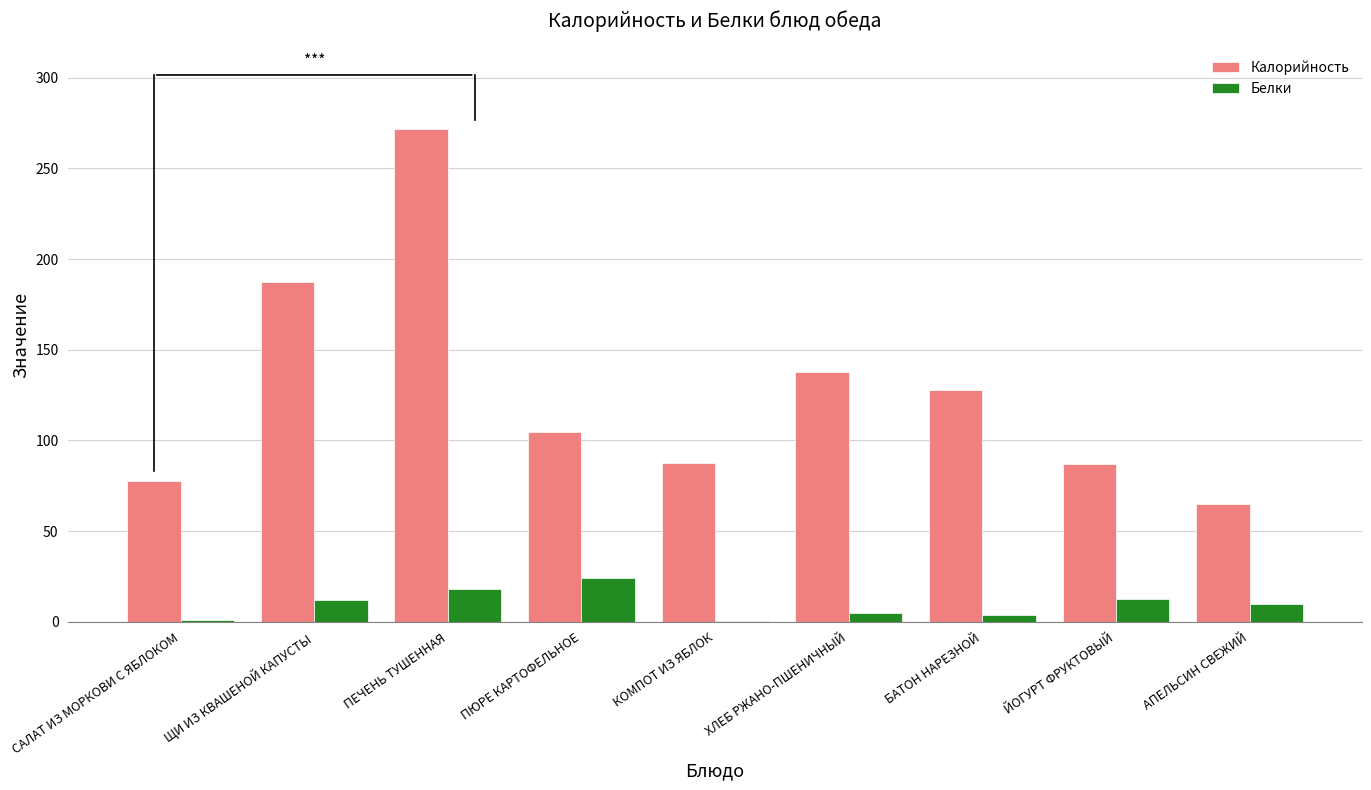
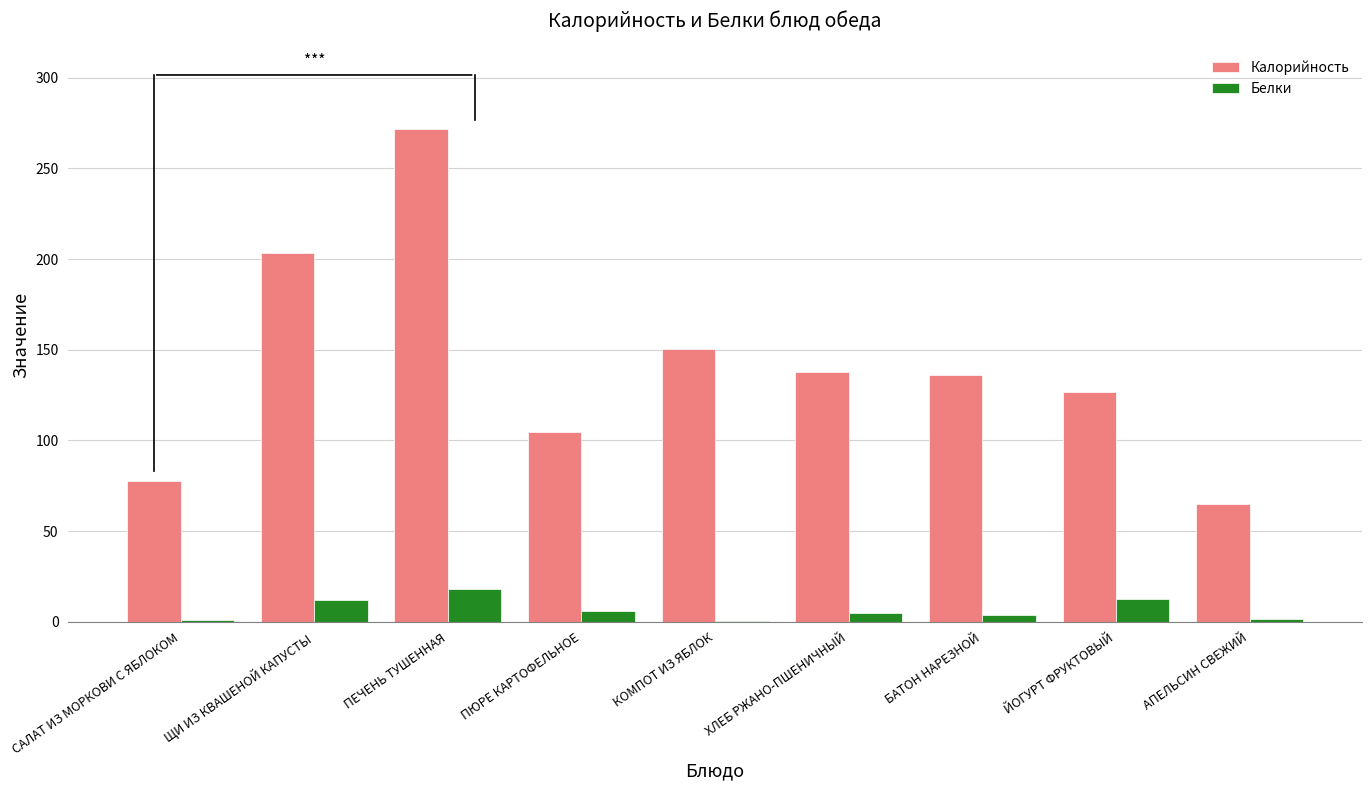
Калорийность, ЩИ ИЗ КВАШЕНОЙ КАПУСТЫ: 187 -> 203
Белки, ПЮРЕ КАРТОФЕЛЬНОЕ: 24 -> 6
Калорийность, КОМПОТ ИЗ ЯБЛОК: 88 -> 150
Калорийность, БАТОН НАРЕЗНОЙ: 128 -> 136
Калорийность, ЙОГУРТ ФРУКТОВЫЙ: 87 -> 127
Белки, АПЕЛЬСИН СВЕЖИЙ: 10 -> 2
